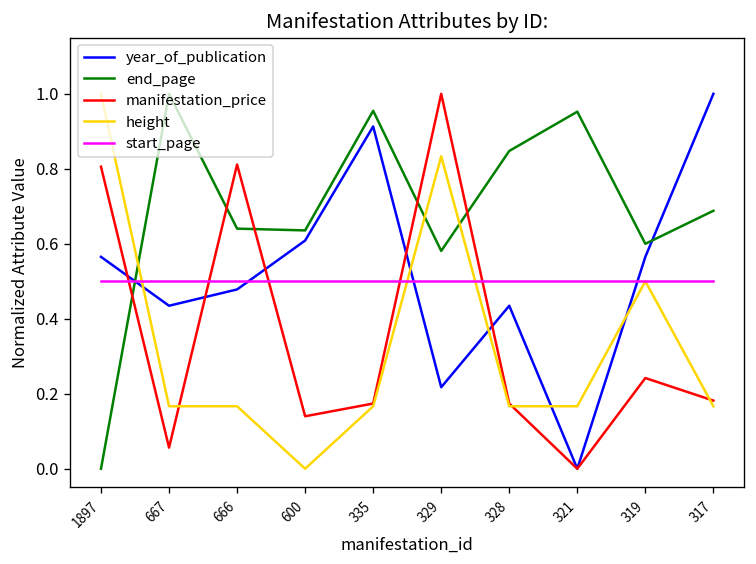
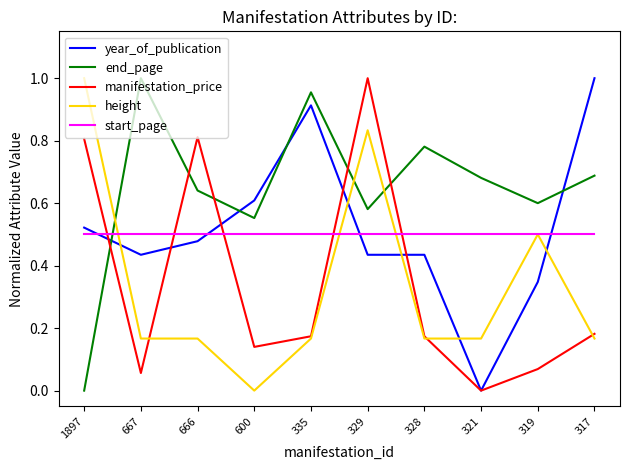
year_of_publication, 1897: 0.57 -> 0.52
end_page, 600: 0.64 -> 0.55
year_of_publication, 329: 0.22 -> 0.43
end_page, 328: 0.85 -> 0.78
end_page, 321: 0.95 -> 0.68
year_of_publication, 319: 0.57 -> 0.35
manifestation_price, 319: 0.24 -> 0.07
